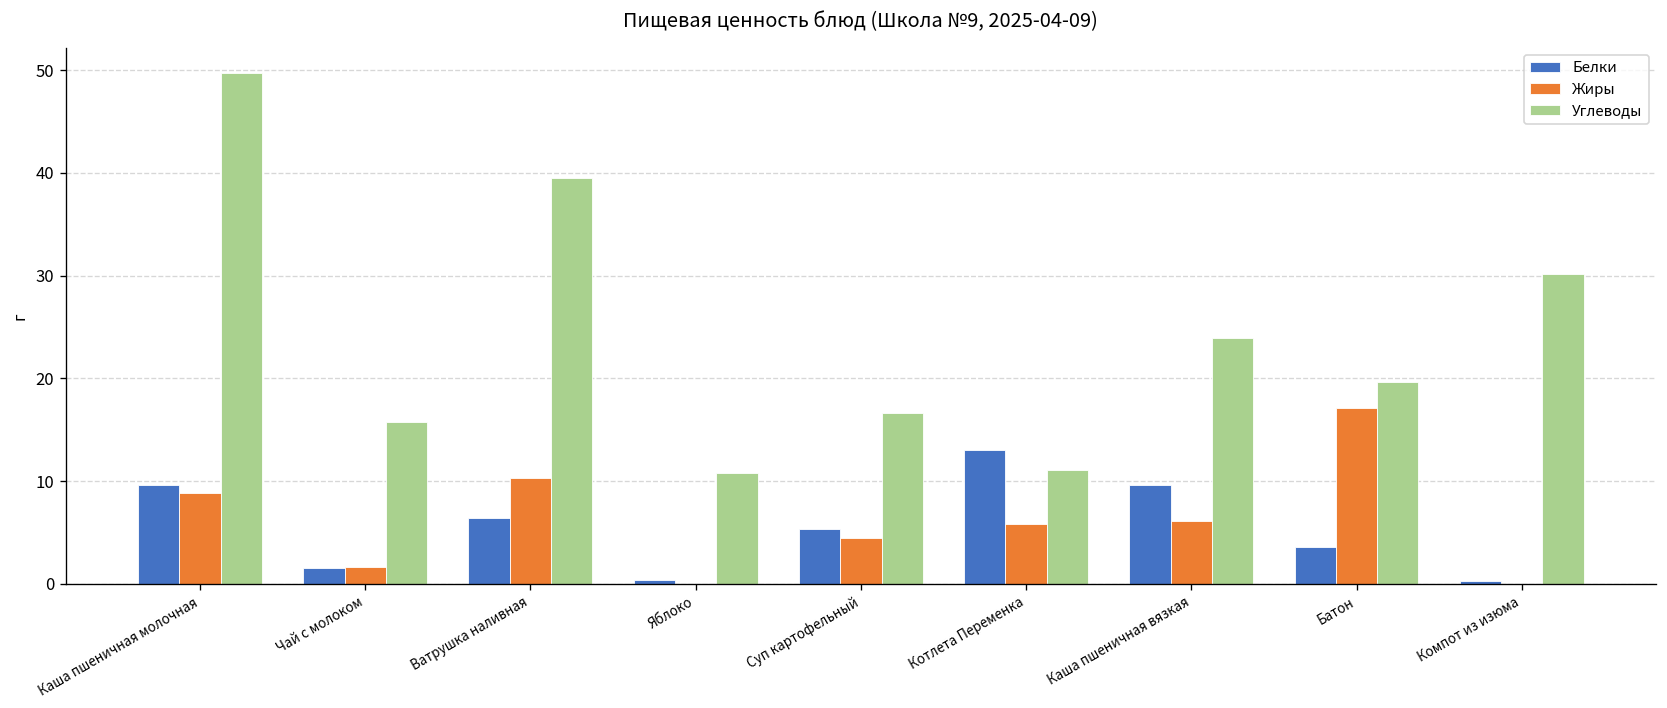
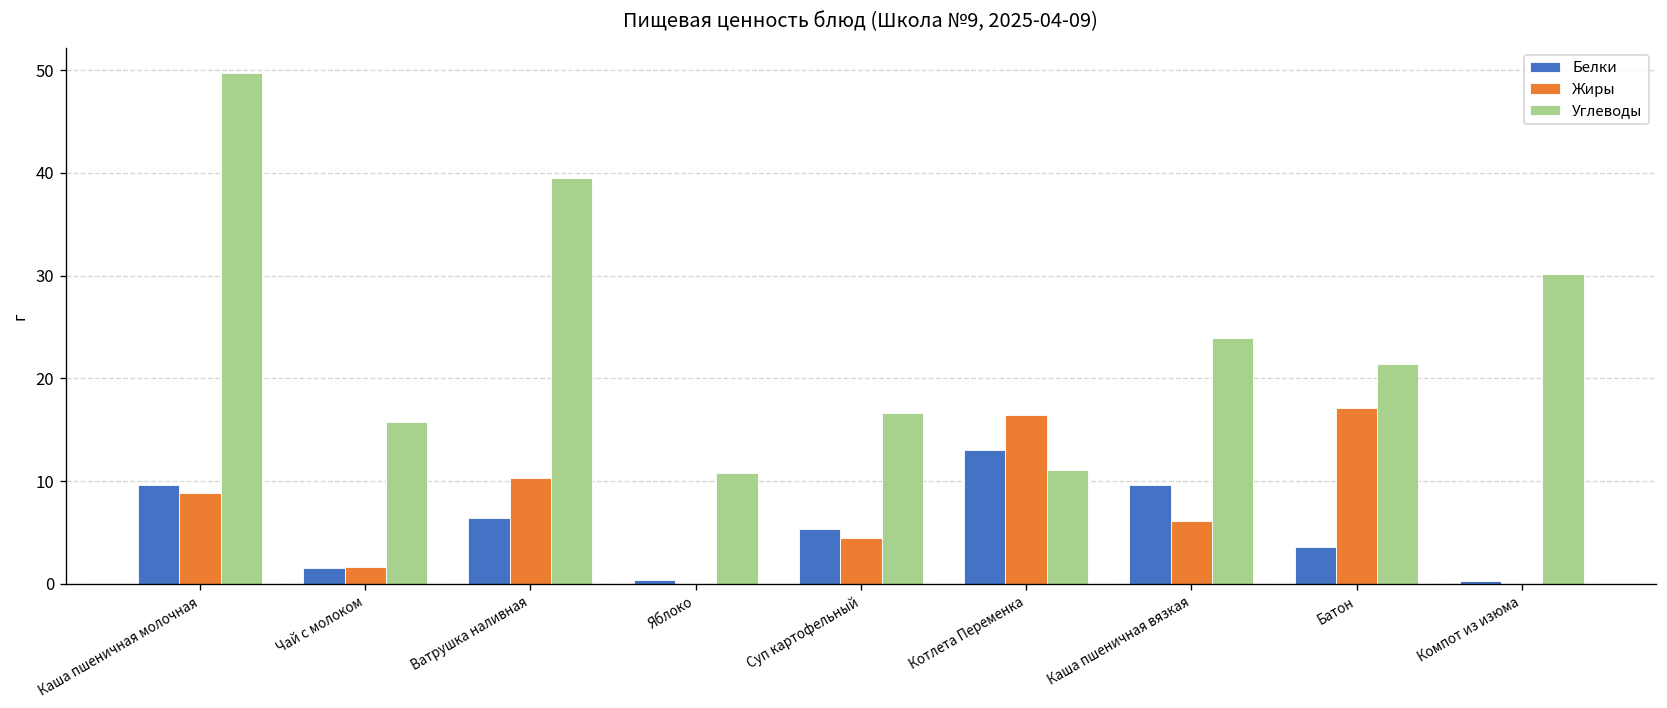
Жиры, Котлета Переменка: 6 -> 16
Углеводы, Батон: 20 -> 21
